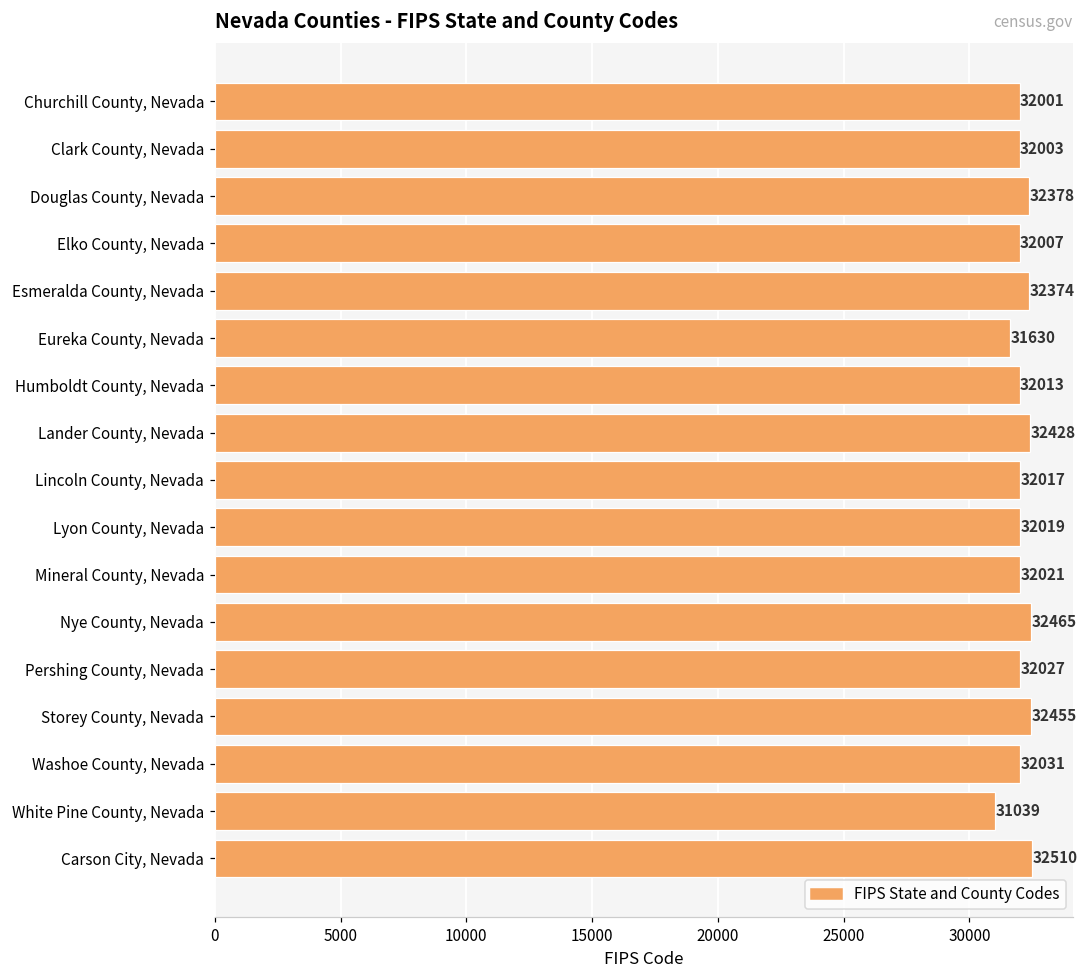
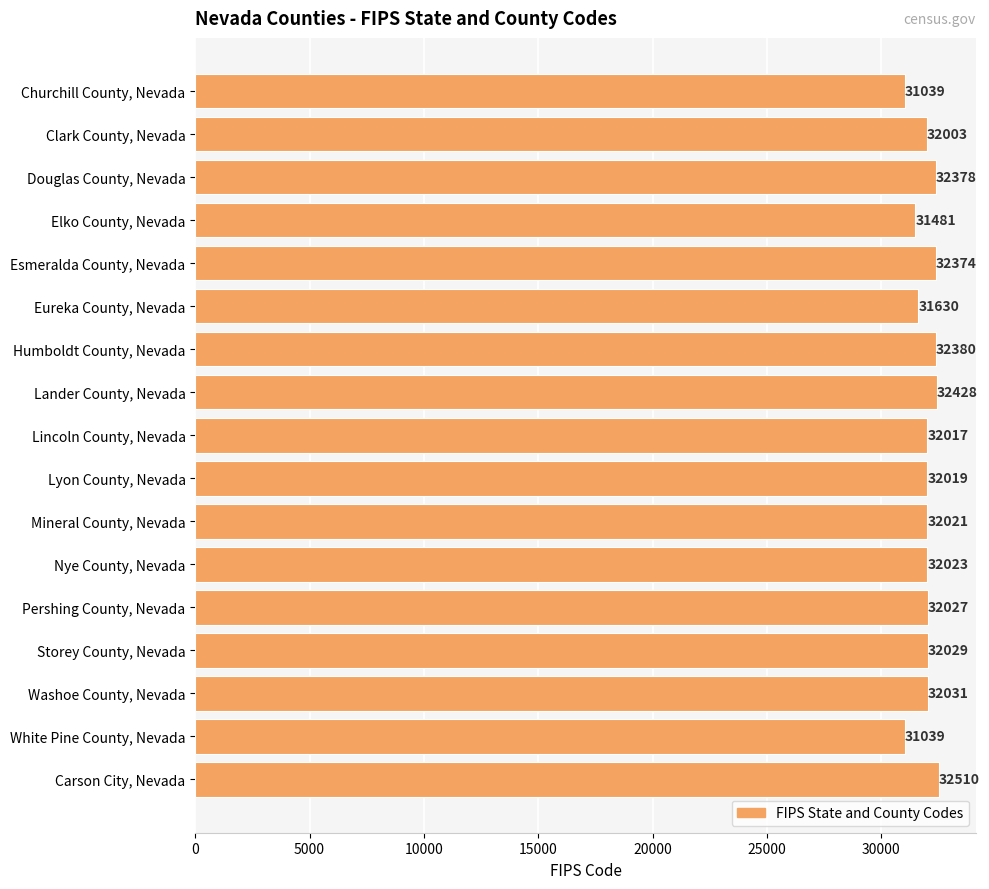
Churchill County, Nevada: 32001 -> 31039
Elko County, Nevada: 32007 -> 31481
Humboldt County, Nevada: 32013 -> 32380
Nye County, Nevada: 32465 -> 32023
Storey County, Nevada: 32455 -> 32029
